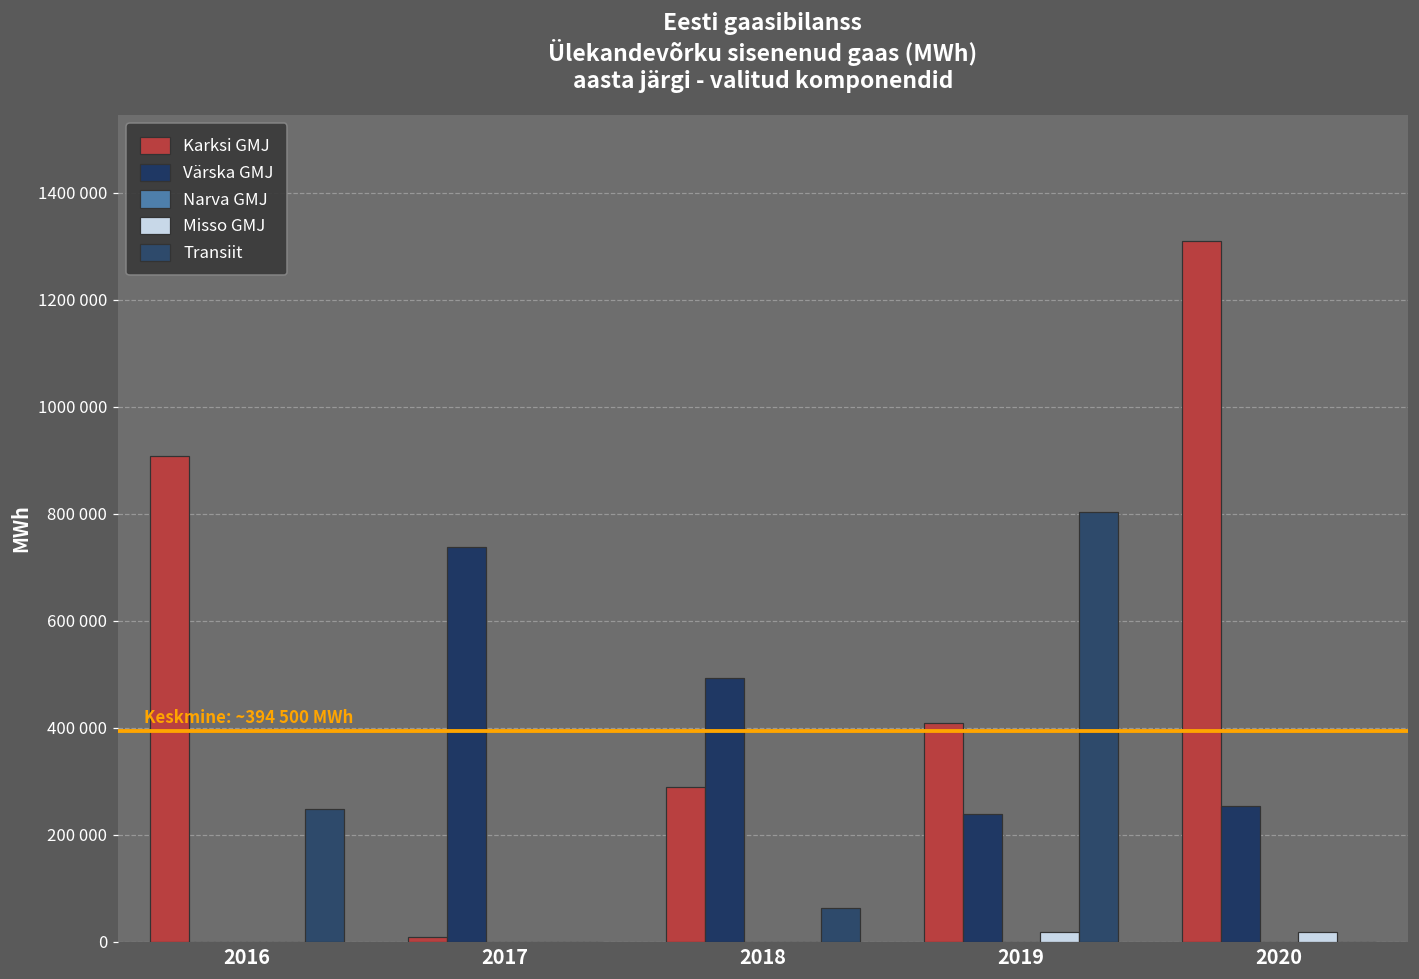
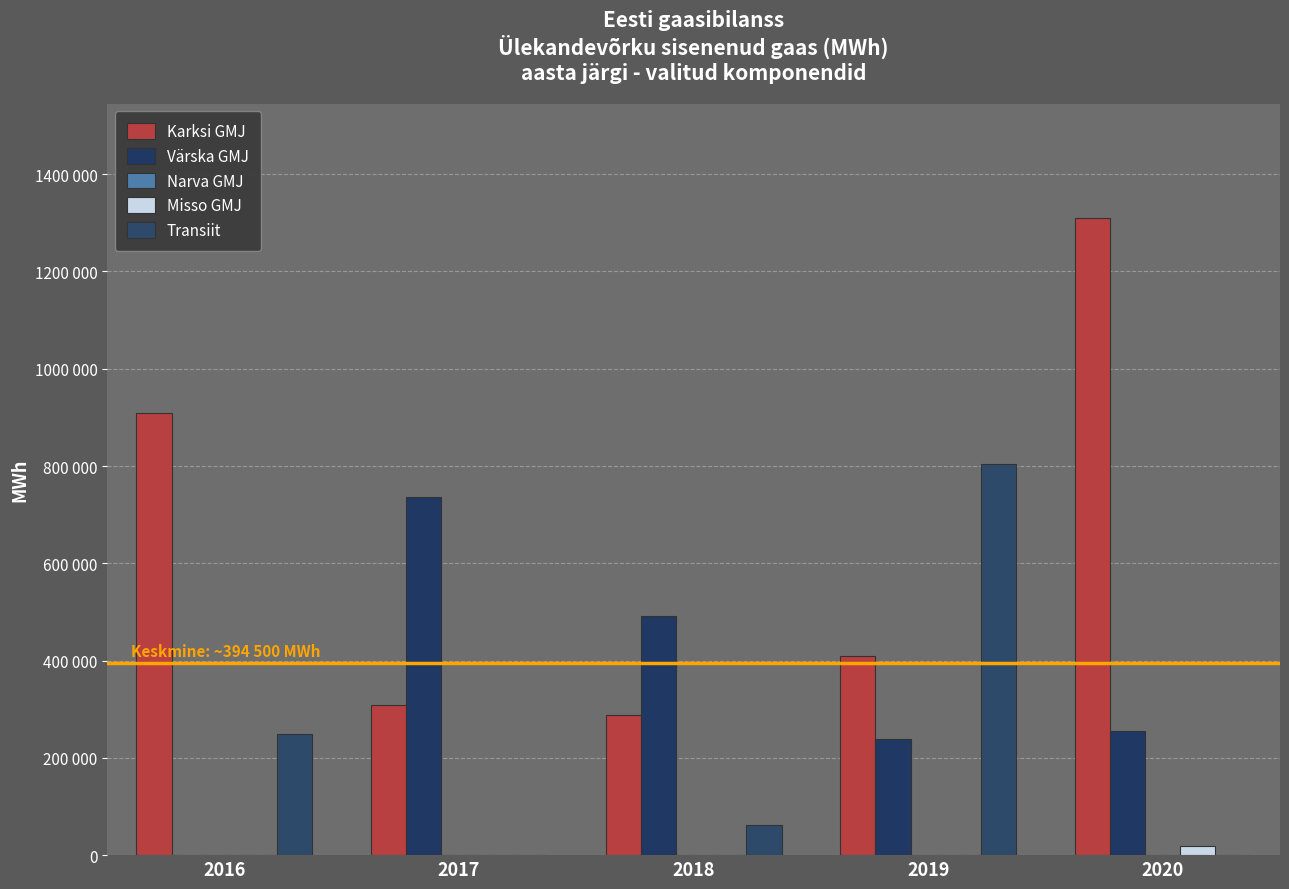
Karksi GMJ, 2017: 10000 -> 310000
Misso GMJ, 2019: 20000 -> 0
